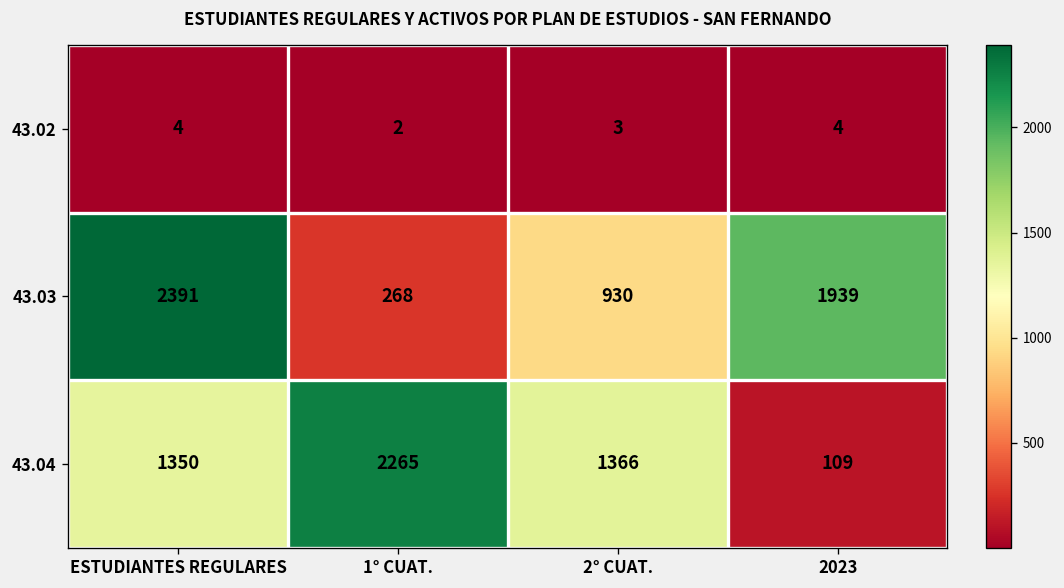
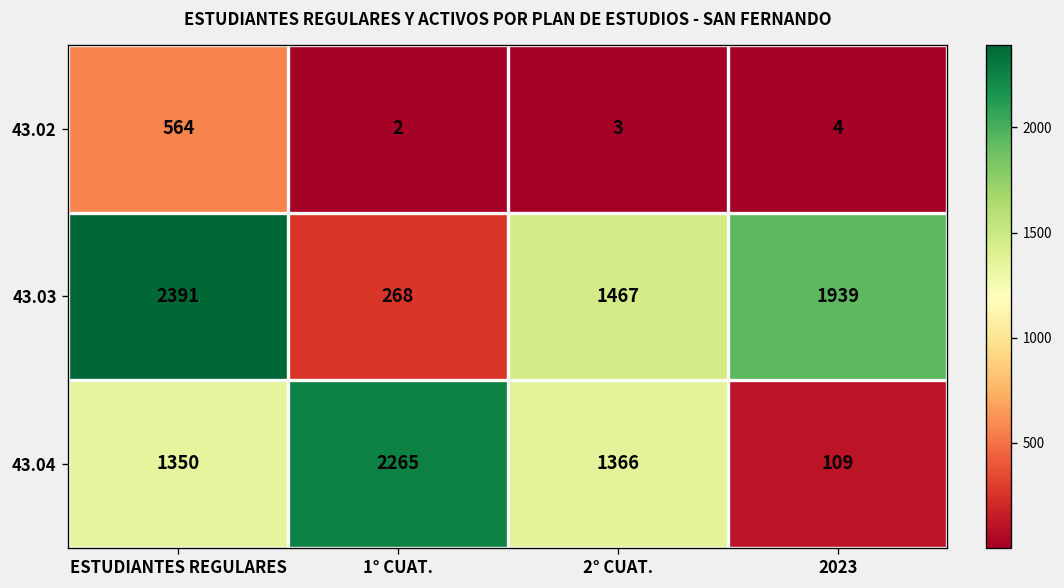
43.02, ESTUDIANTES REGULARES: 4 -> 564
43.03, 2° CUAT.: 930 -> 1467
